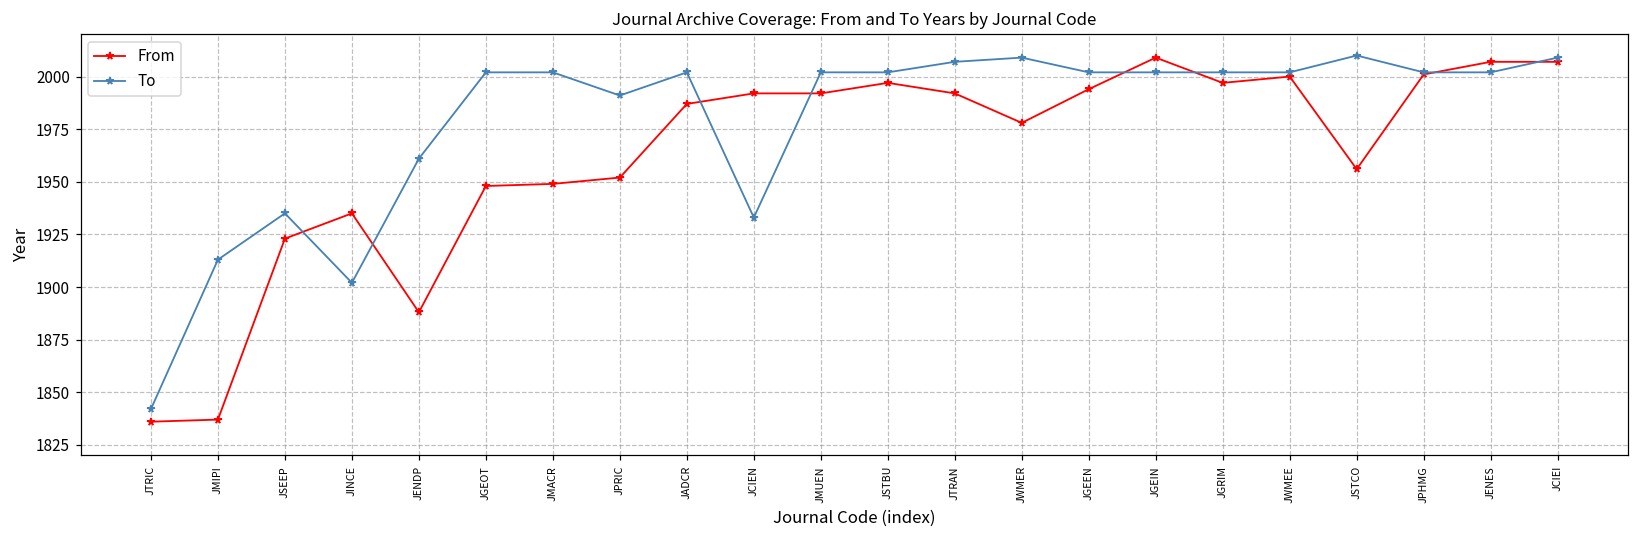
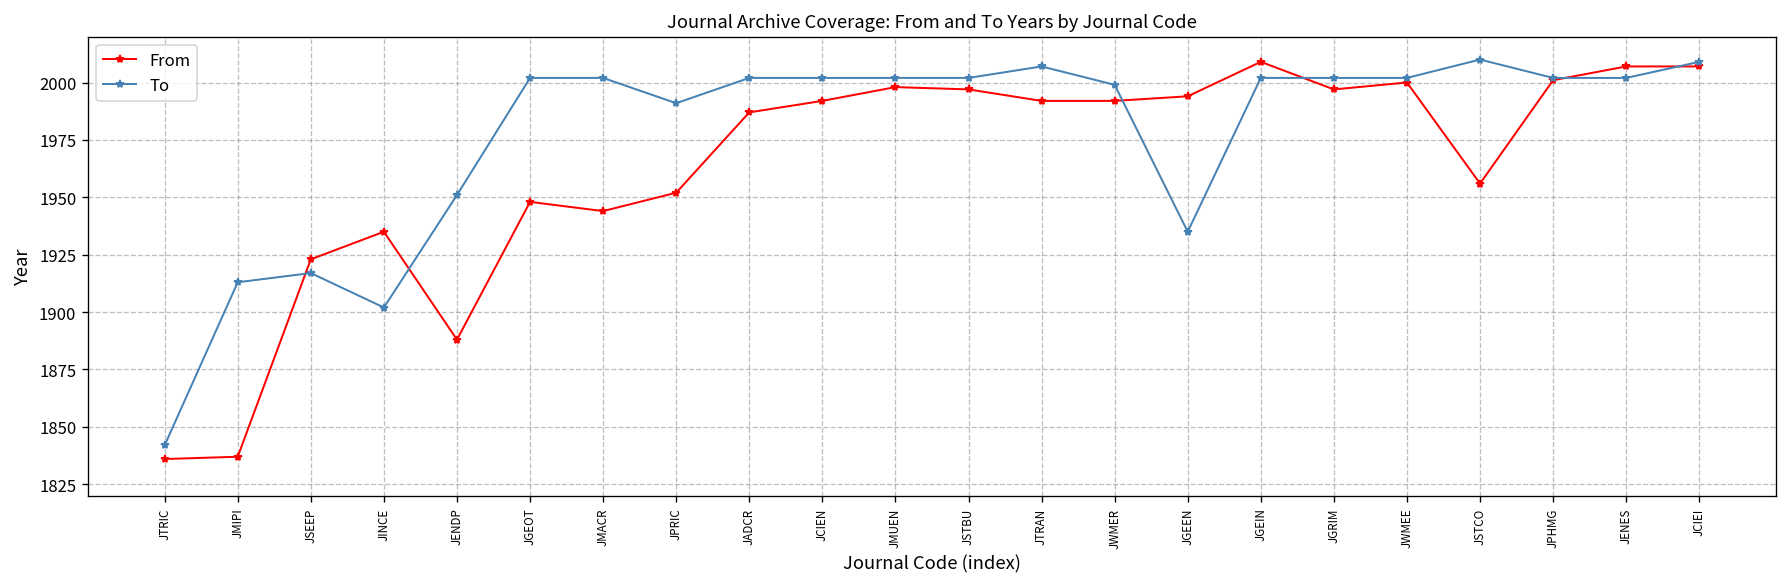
To, JSEEP: 1935 -> 1917
To, JENDP: 1961 -> 1951
From, JMACR: 1949 -> 1944
To, JCIEN: 1933 -> 2002
From, JMUEN: 1992 -> 1998
From, JWMER: 1978 -> 1992
To, JWMER: 2009 -> 1999
To, JGEEN: 2002 -> 1935
